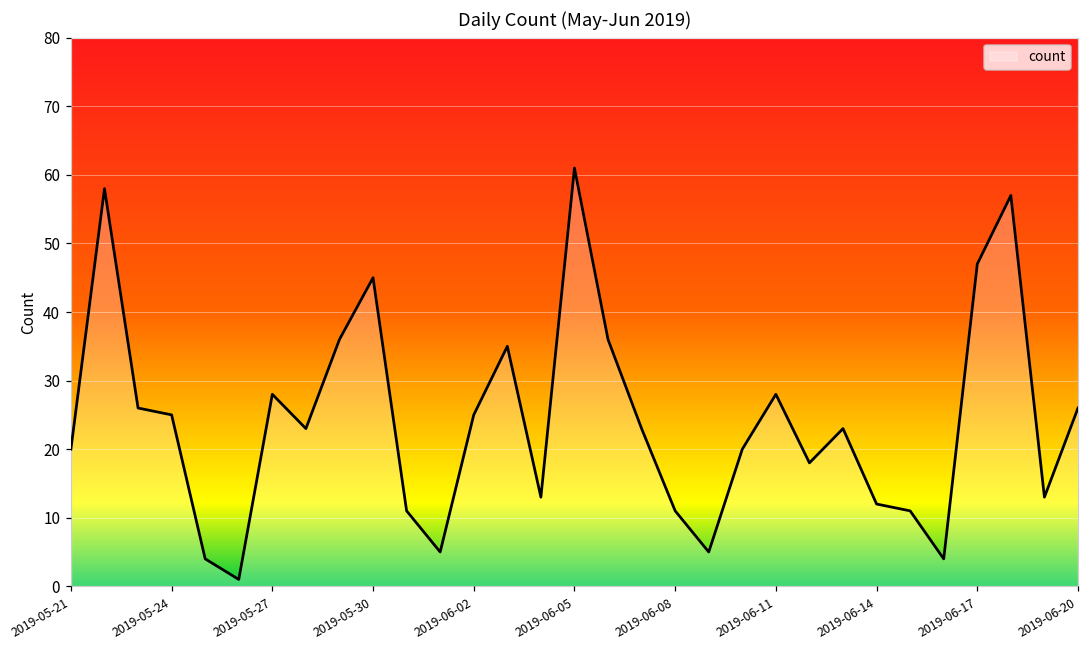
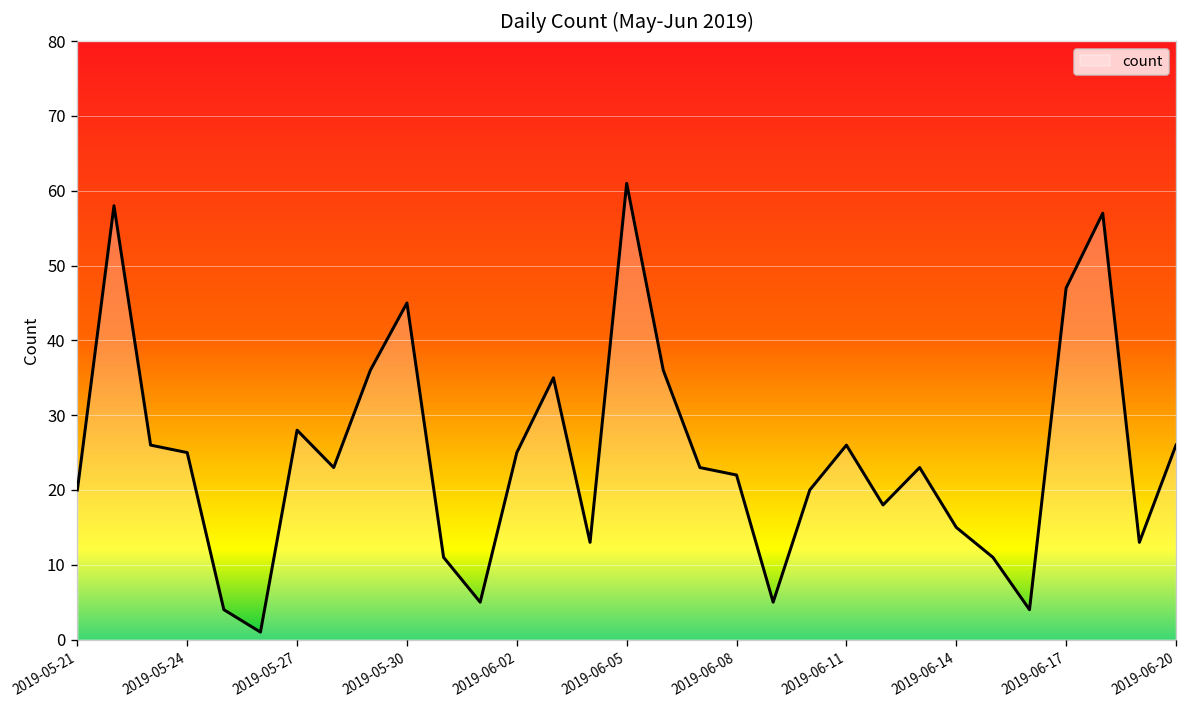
2019-06-08: 11 -> 22
2019-06-11: 28 -> 26
2019-06-14: 12 -> 15
